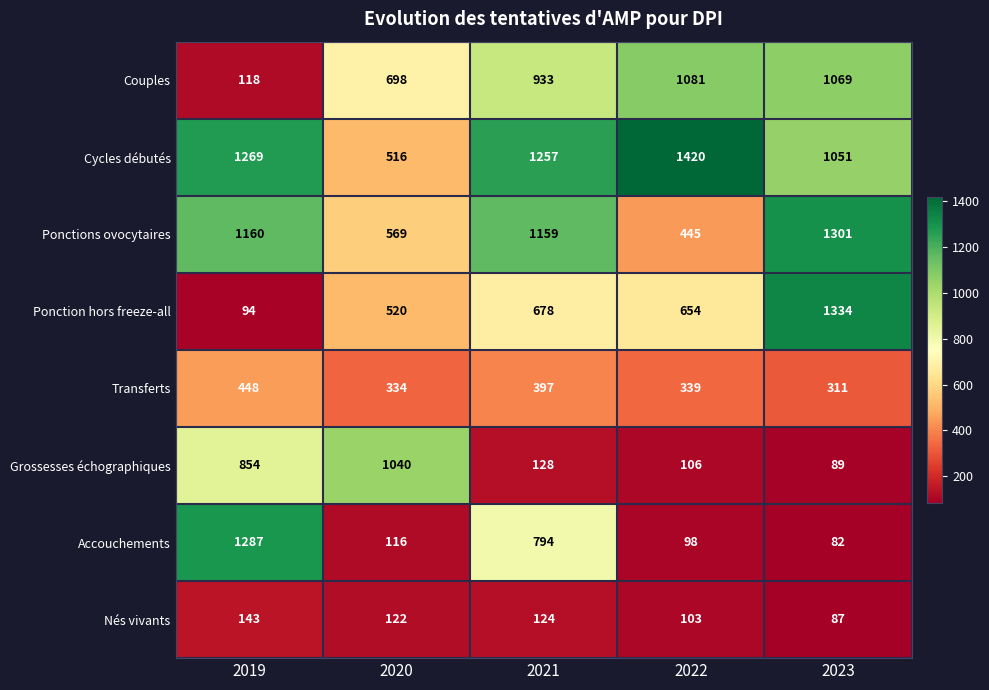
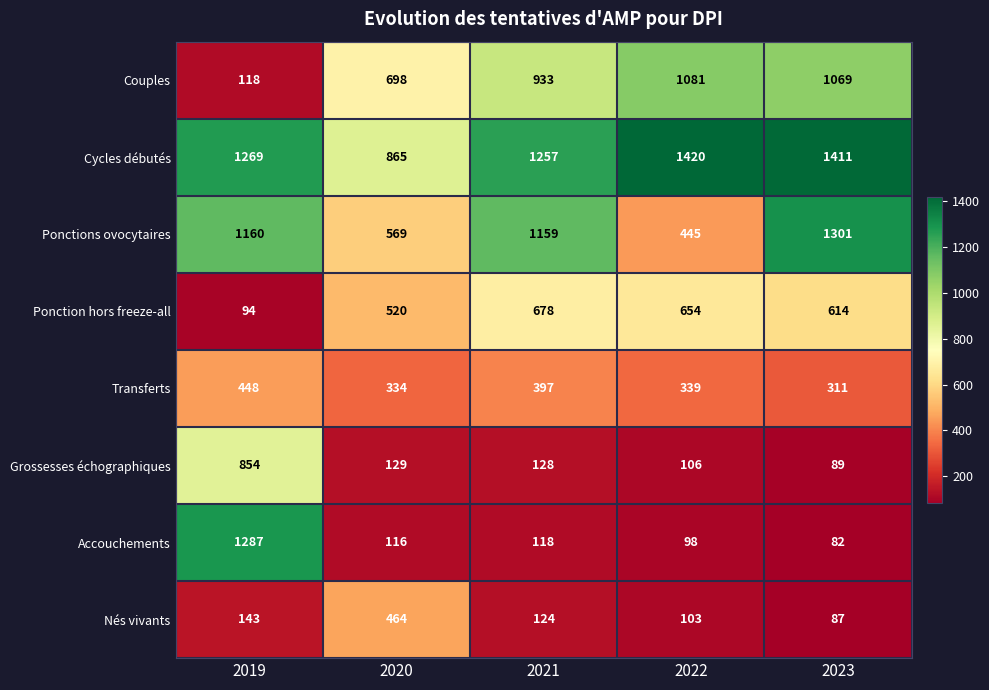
Cycles débutés, 2020: 516 -> 865
Cycles débutés, 2023: 1051 -> 1411
Ponction hors freeze-all, 2023: 1334 -> 614
Grossesses échographiques, 2020: 1040 -> 129
Accouchements, 2021: 794 -> 118
Nés vivants, 2020: 122 -> 464
